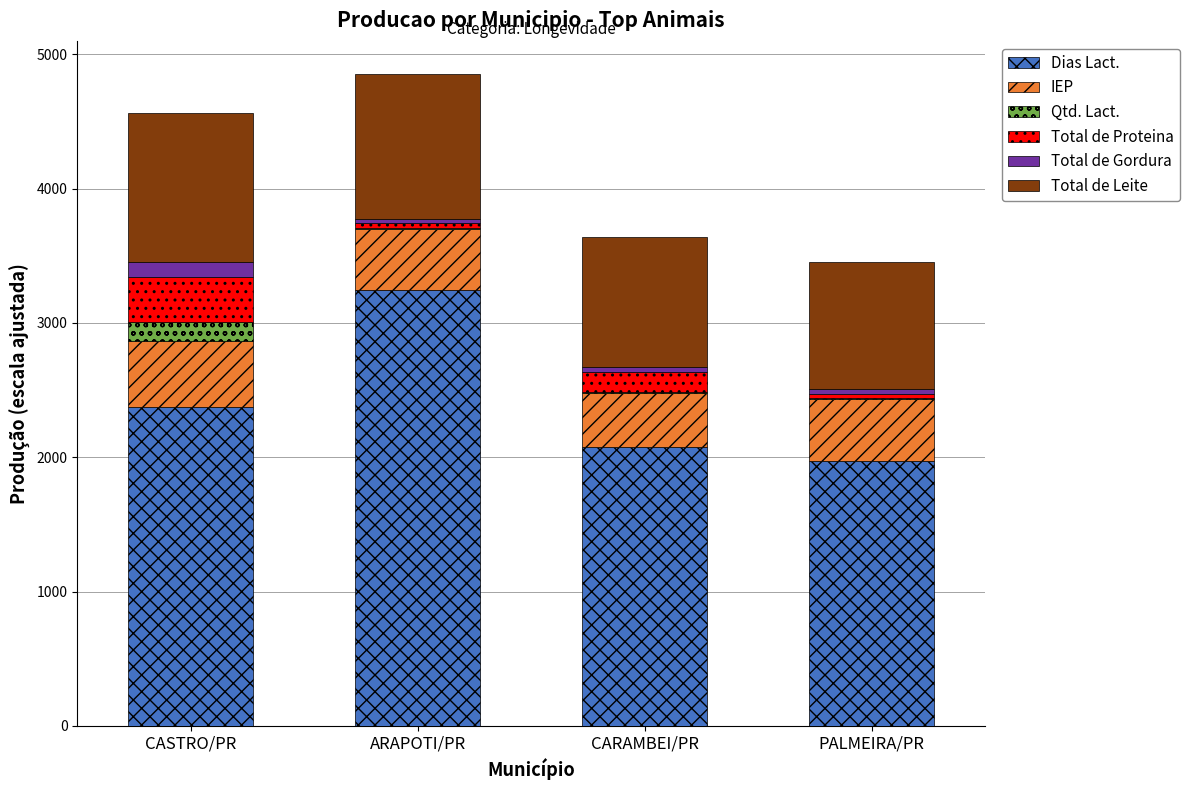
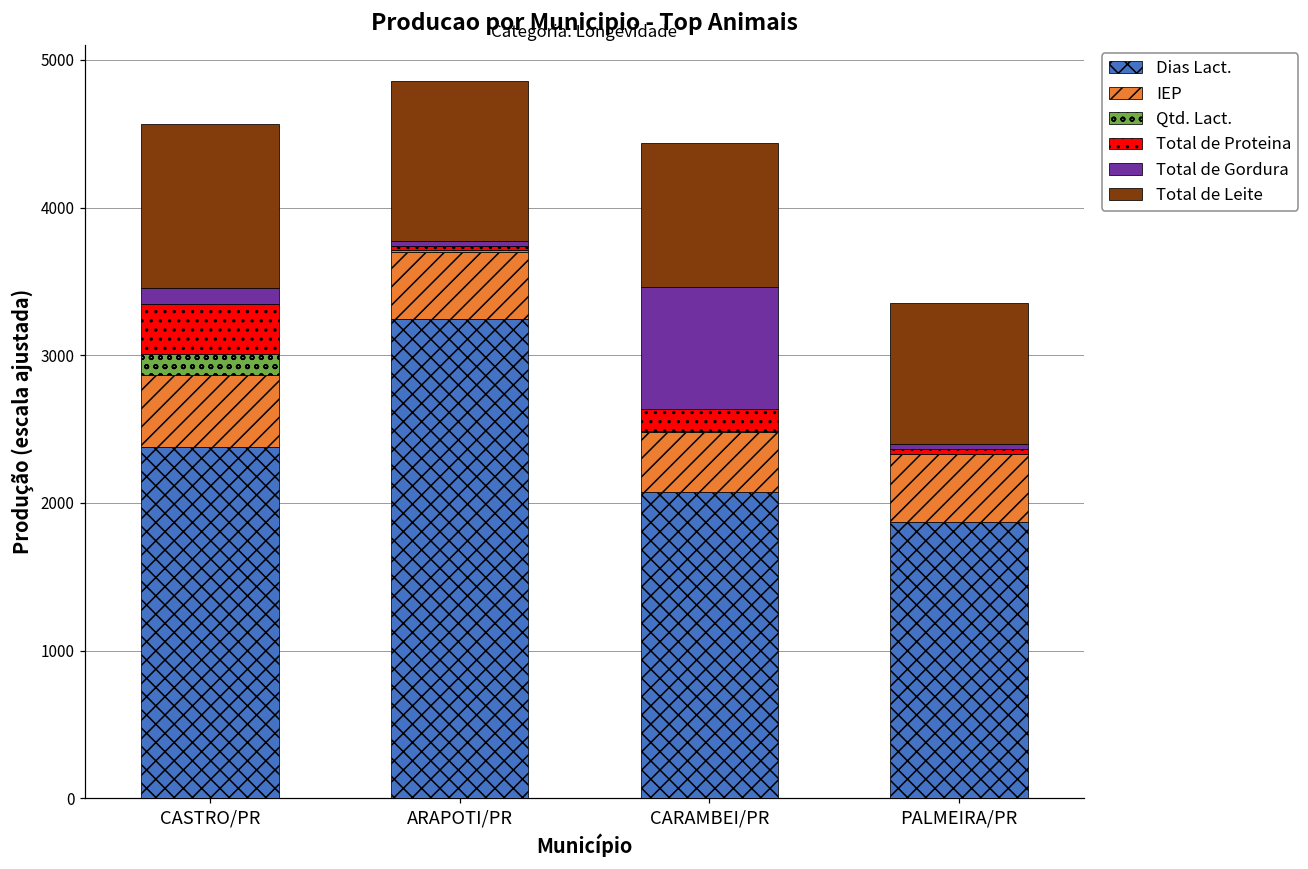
Total de Gordura, CARAMBEI/PR: 40 -> 830
Dias Lact., PALMEIRA/PR: 1970 -> 1870
